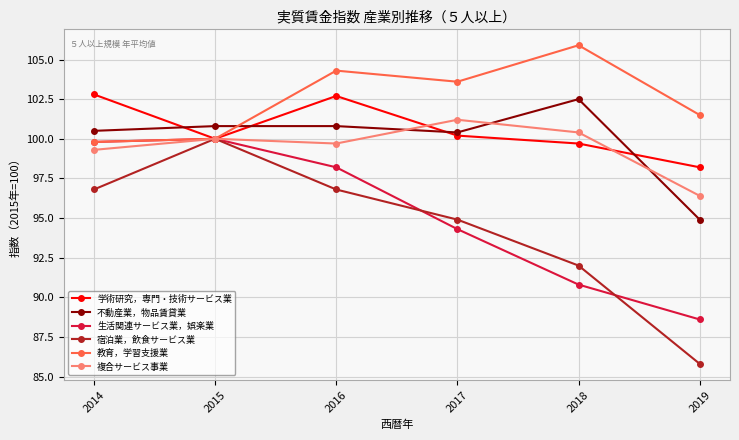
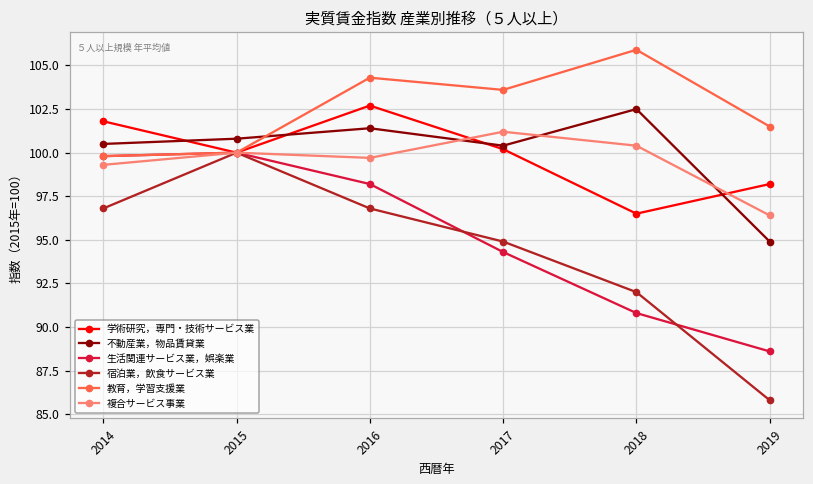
学術研究，専門・技術サービス業, 2014: 102.8 -> 101.8
不動産業，物品賃貸業, 2016: 100.8 -> 101.4
学術研究，専門・技術サービス業, 2018: 99.7 -> 96.5
